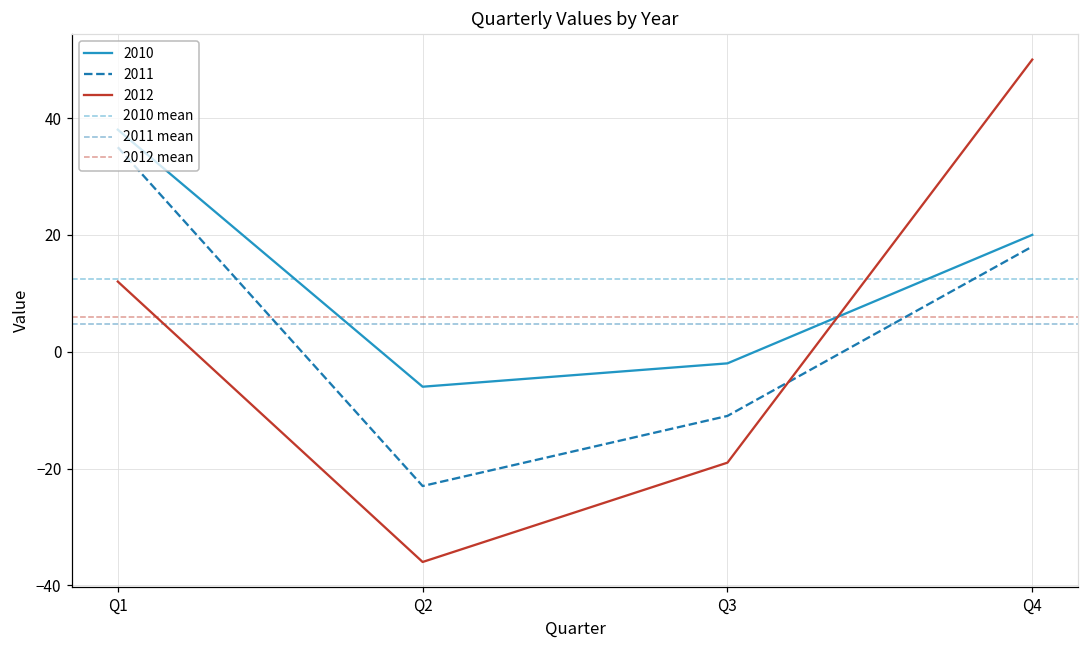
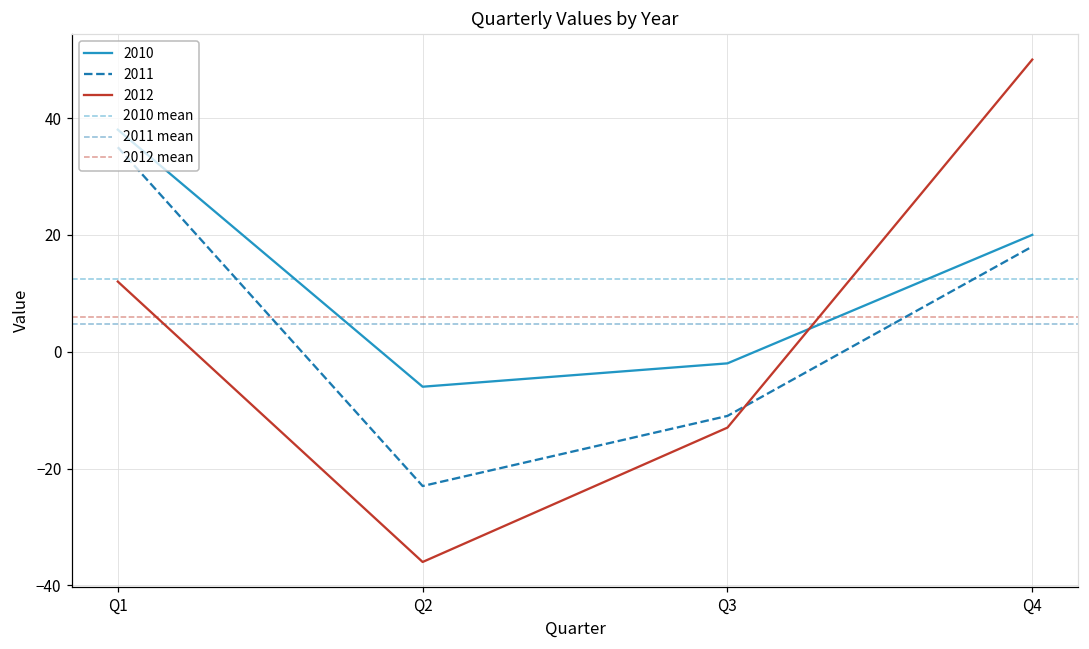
2012, Q3: -19 -> -13
